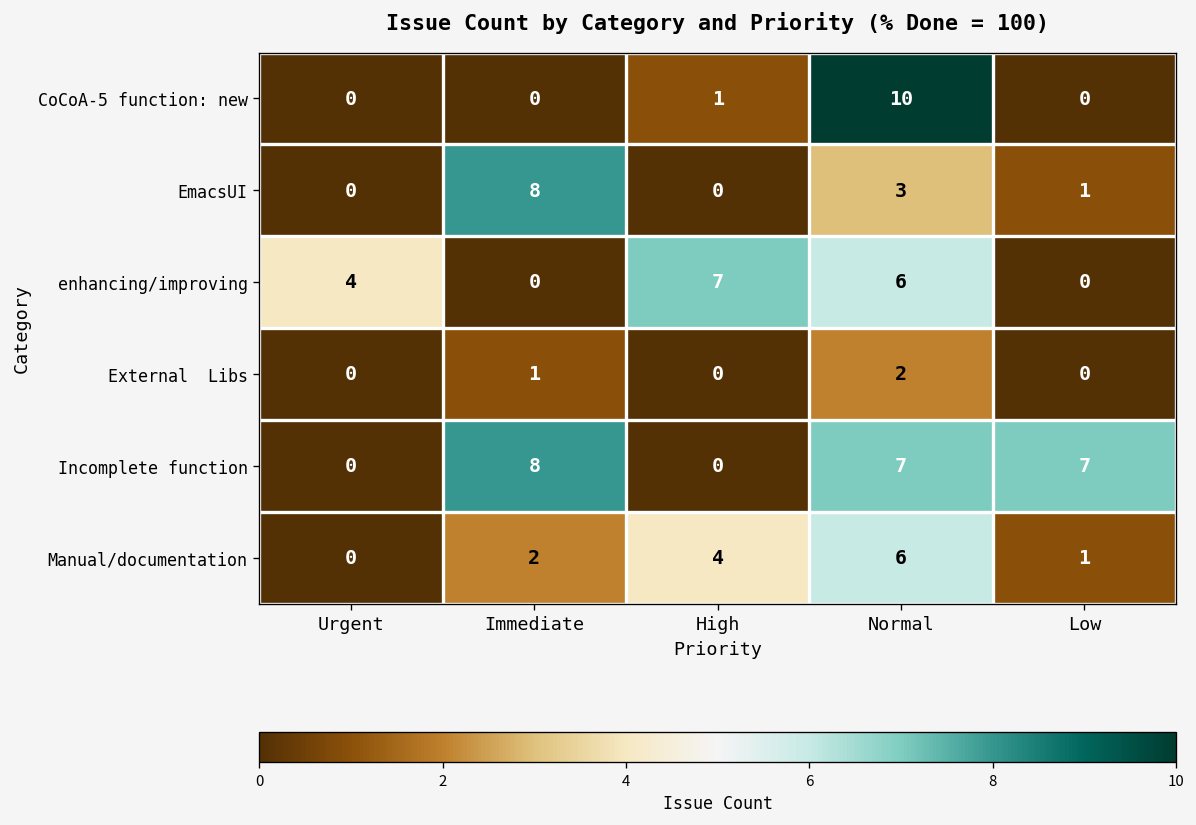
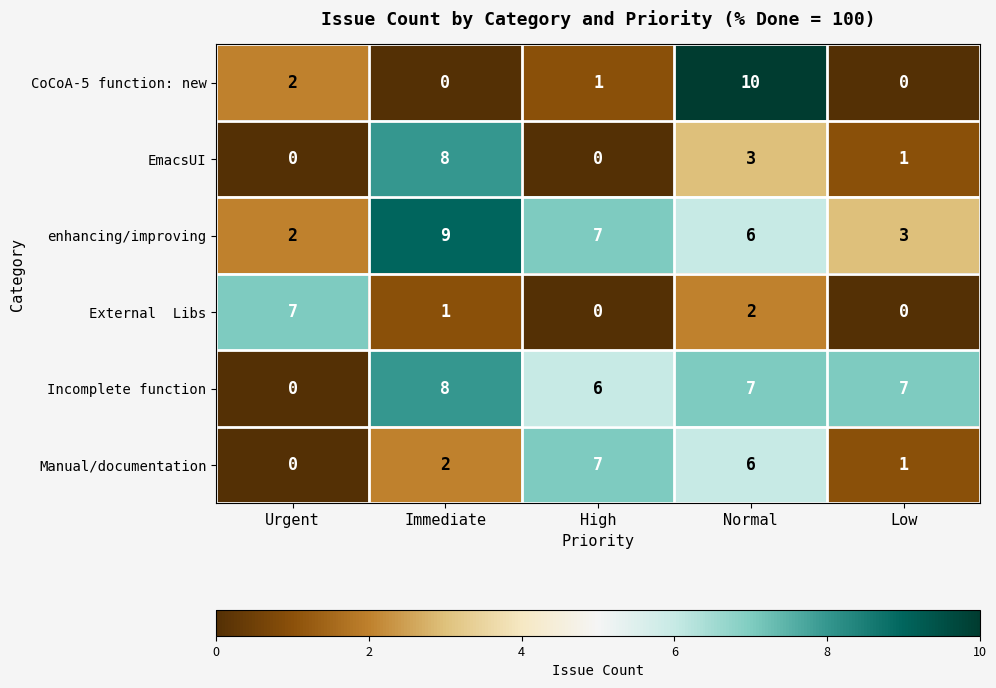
CoCoA-5 function: new, Urgent: 0 -> 2
enhancing/improving, Urgent: 4 -> 2
enhancing/improving, Immediate: 0 -> 9
enhancing/improving, Low: 0 -> 3
External Libs, Urgent: 0 -> 7
Incomplete function, High: 0 -> 6
Manual/documentation, High: 4 -> 7
